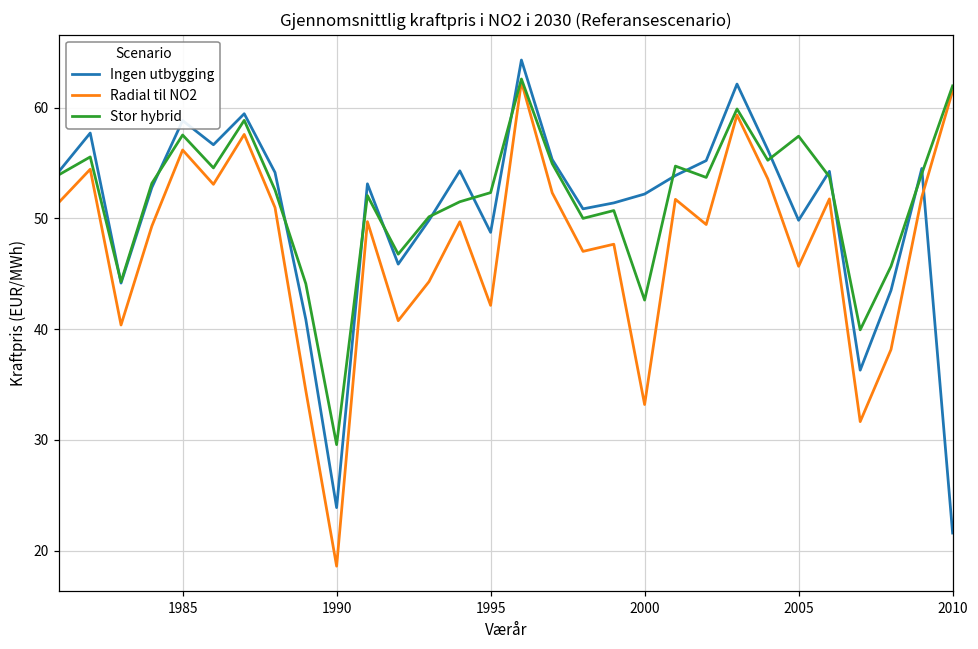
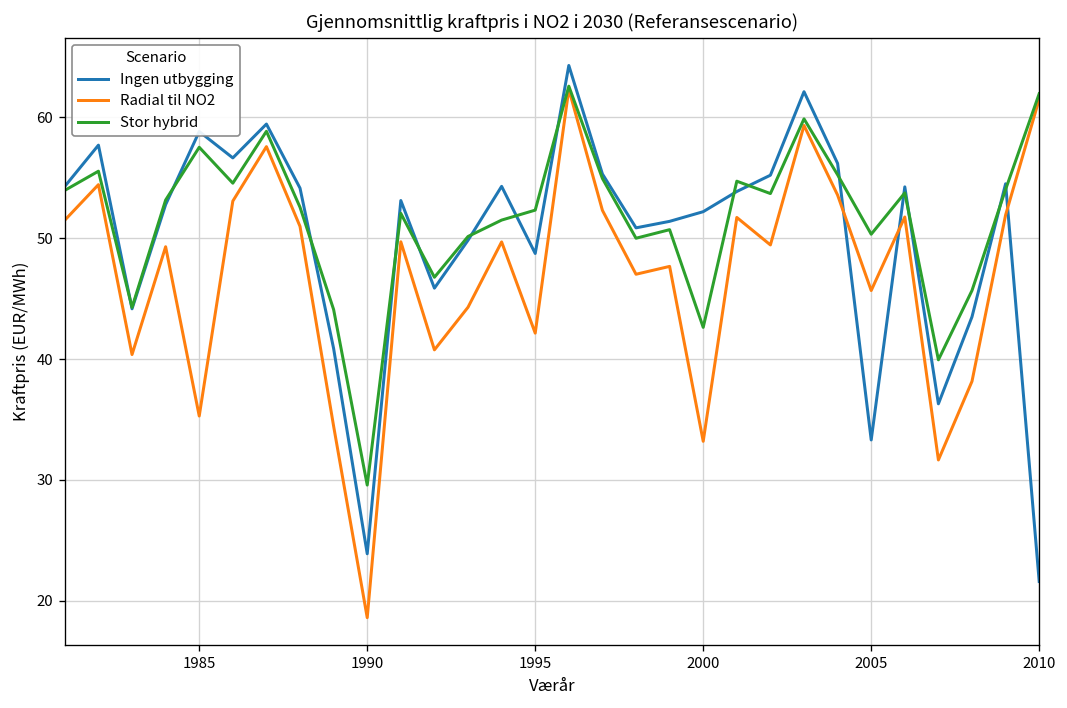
Radial til NO2, 1985: 56.2 -> 35.3
Ingen utbygging, 2005: 49.8 -> 33.3
Stor hybrid, 2005: 57.4 -> 50.3
